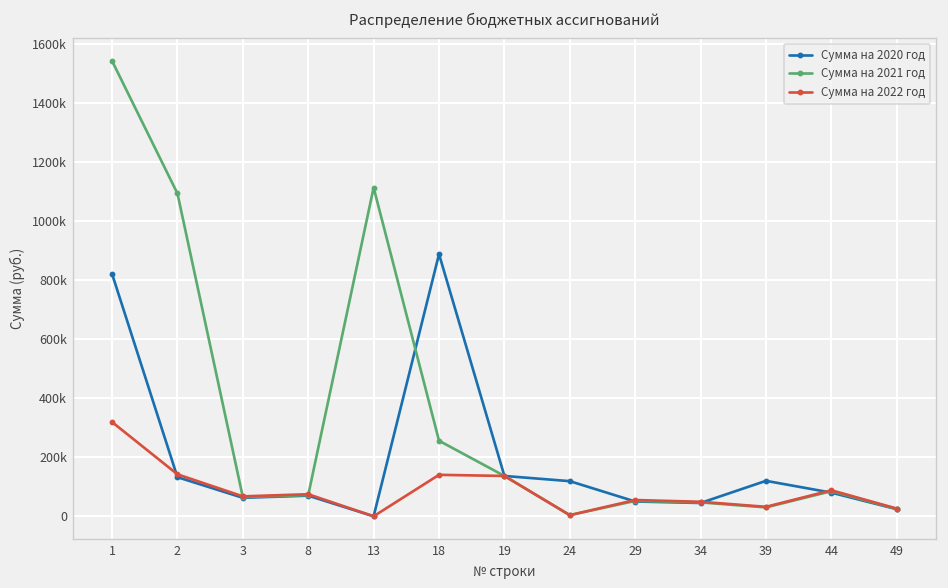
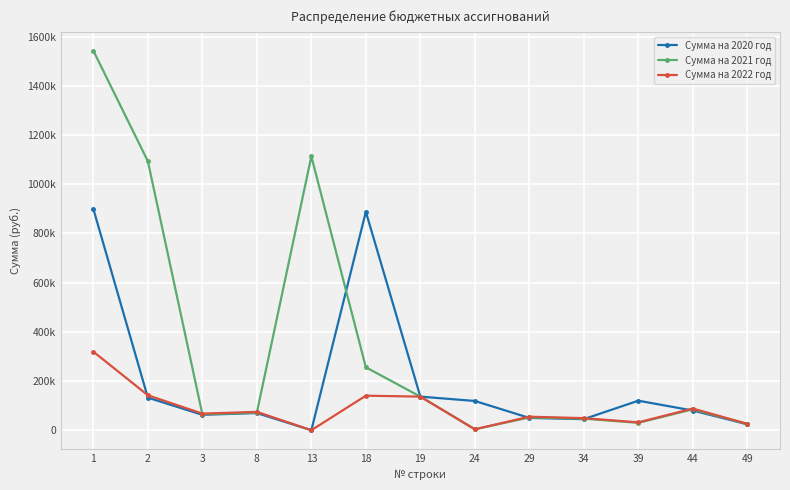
Сумма на 2020 год, 1: 820000 -> 900000
